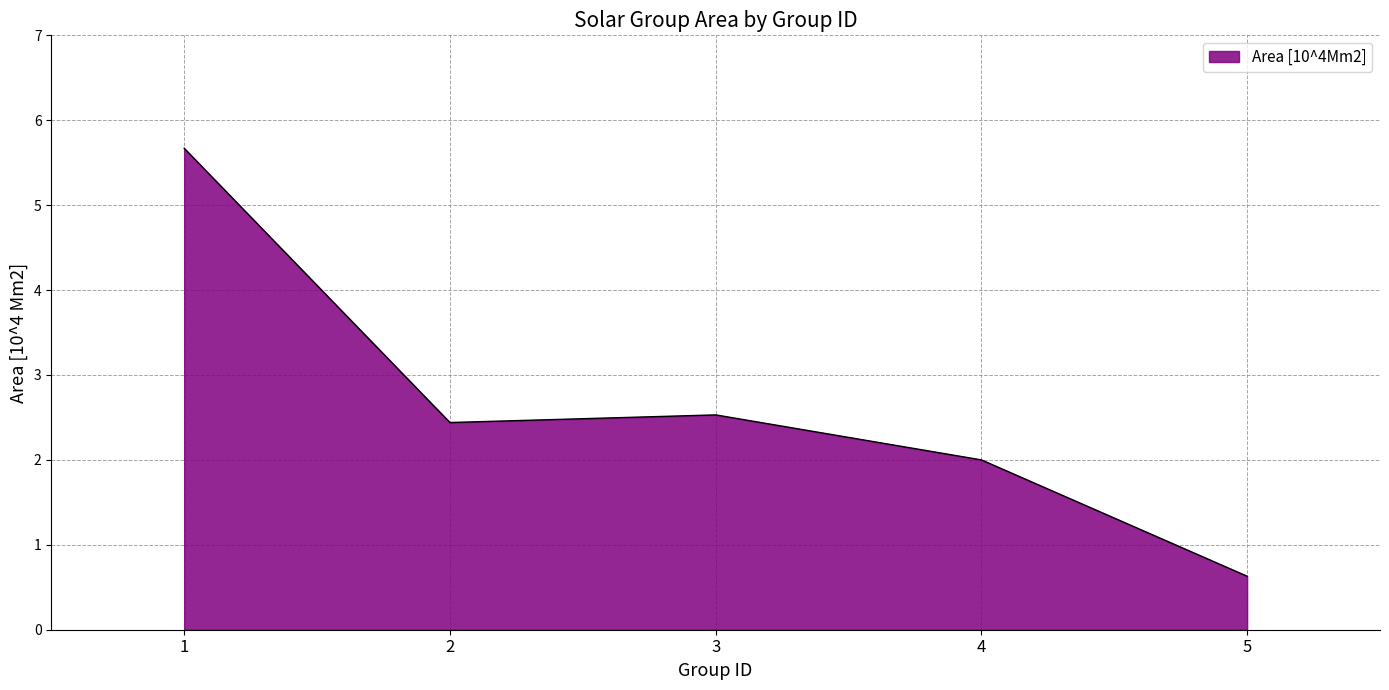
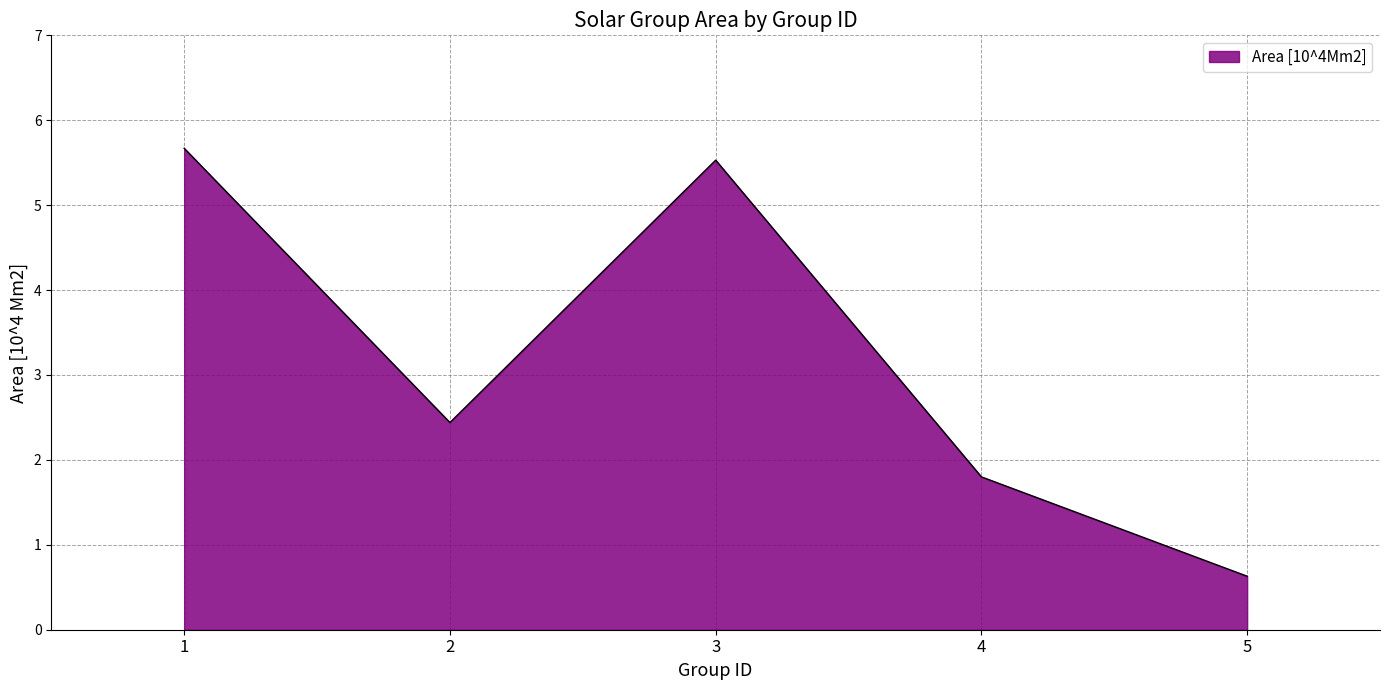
3: 2.5 -> 5.5
4: 2.0 -> 1.8
